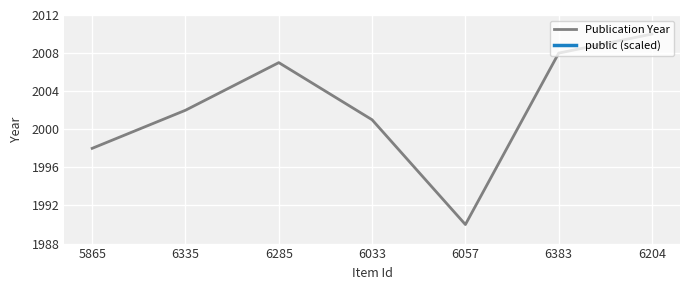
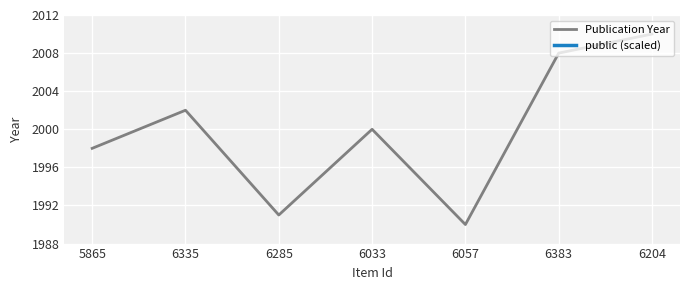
Publication Year, 6285: 2007 -> 1991
Publication Year, 6033: 2001 -> 2000
